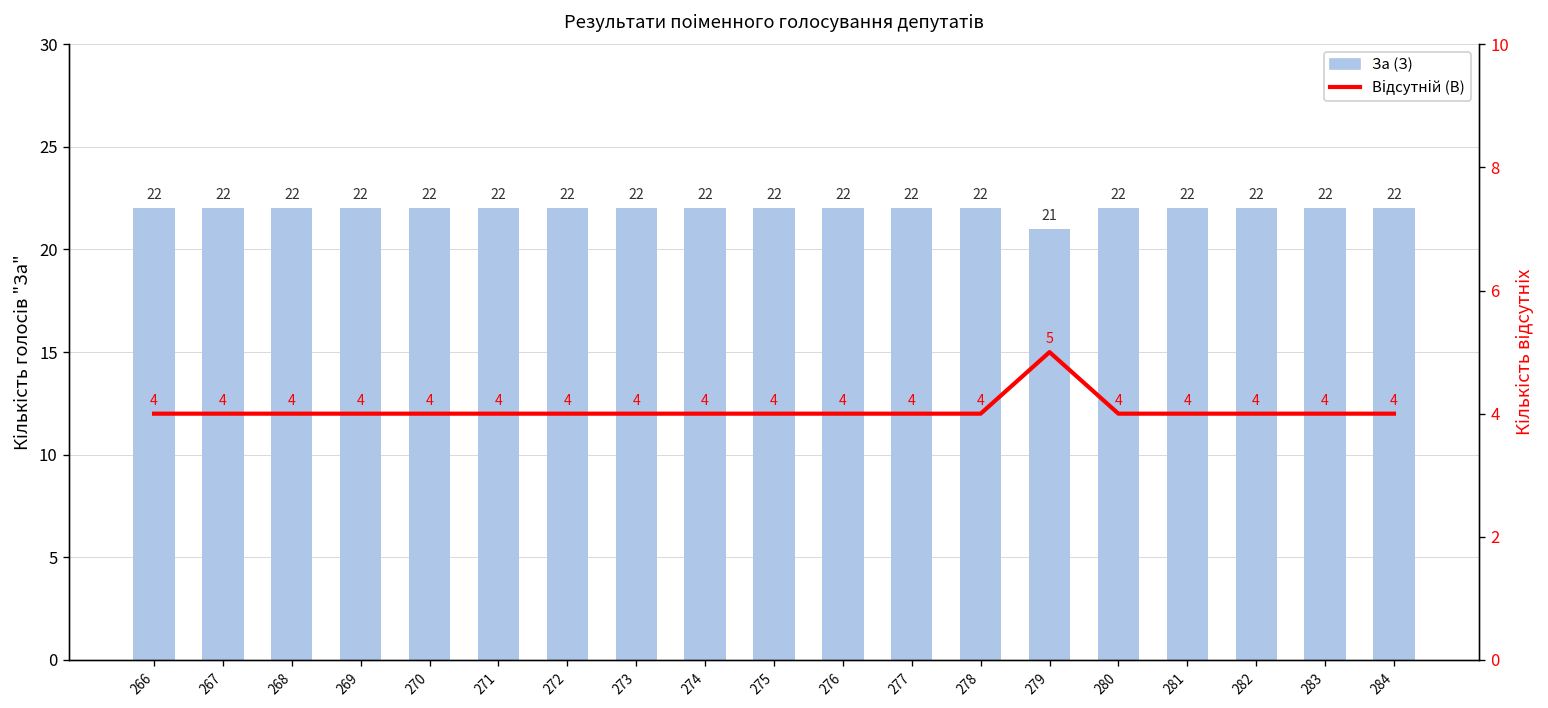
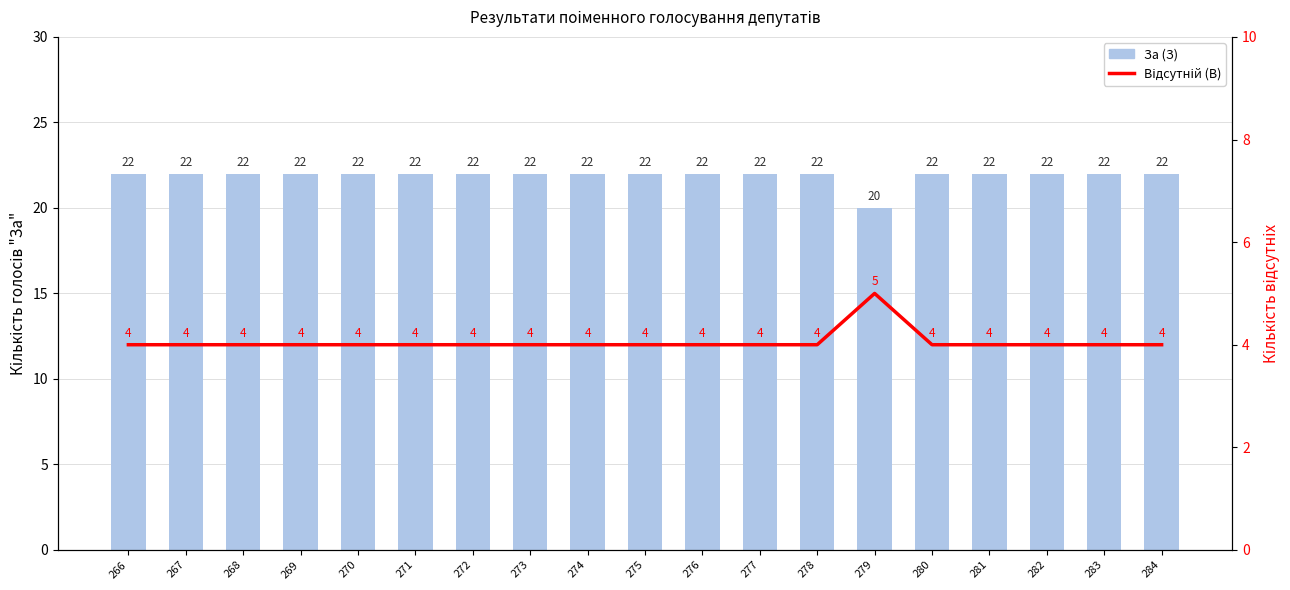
За (З), 279: 21 -> 20
